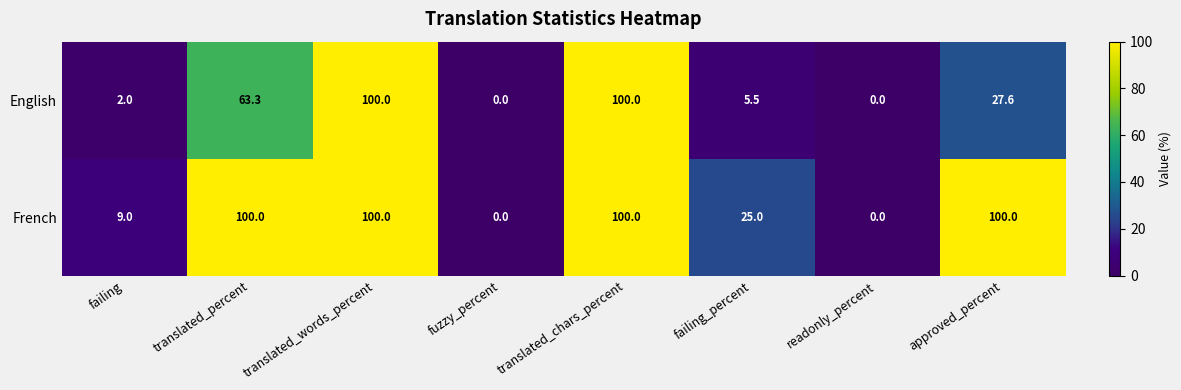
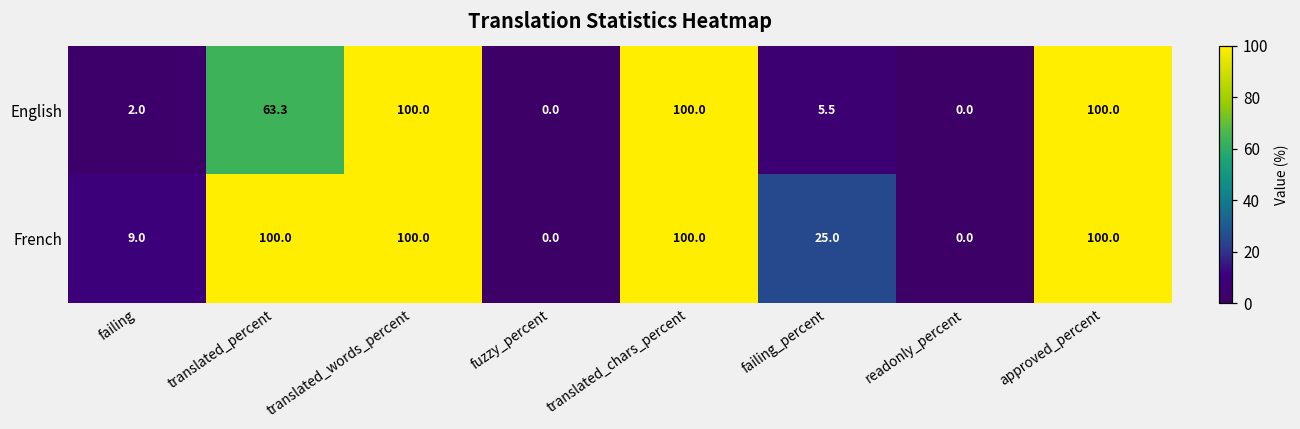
English, approved_percent: 27.6 -> 100.0
